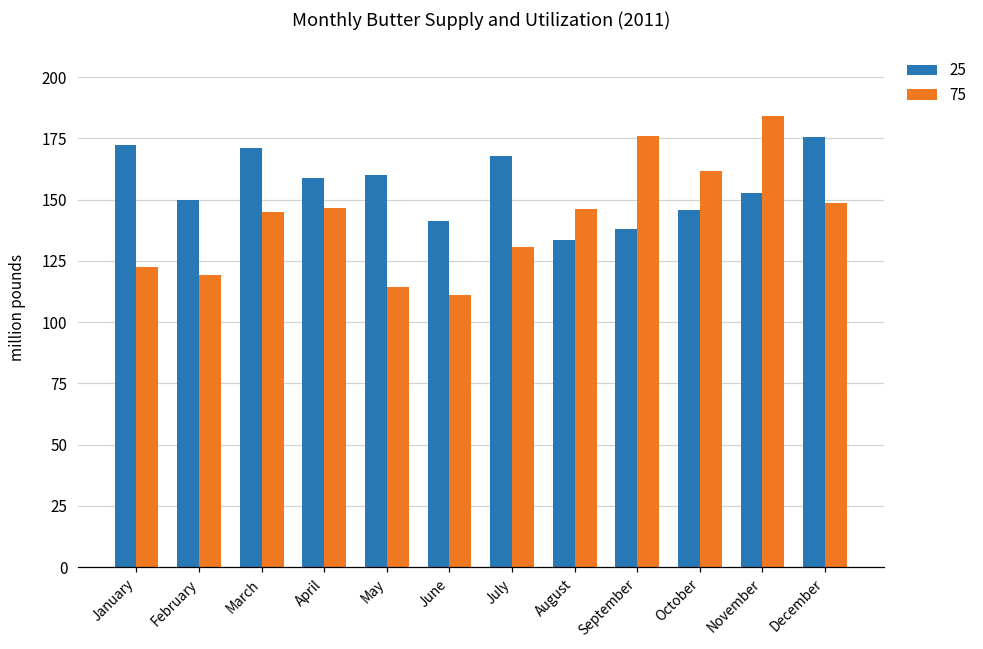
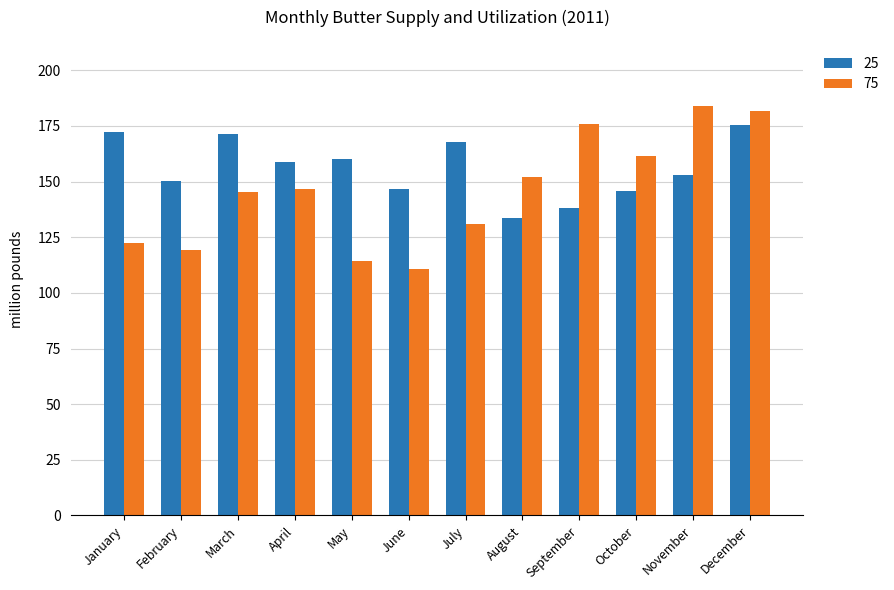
25, June: 141 -> 147
75, August: 146 -> 152
75, December: 149 -> 182
